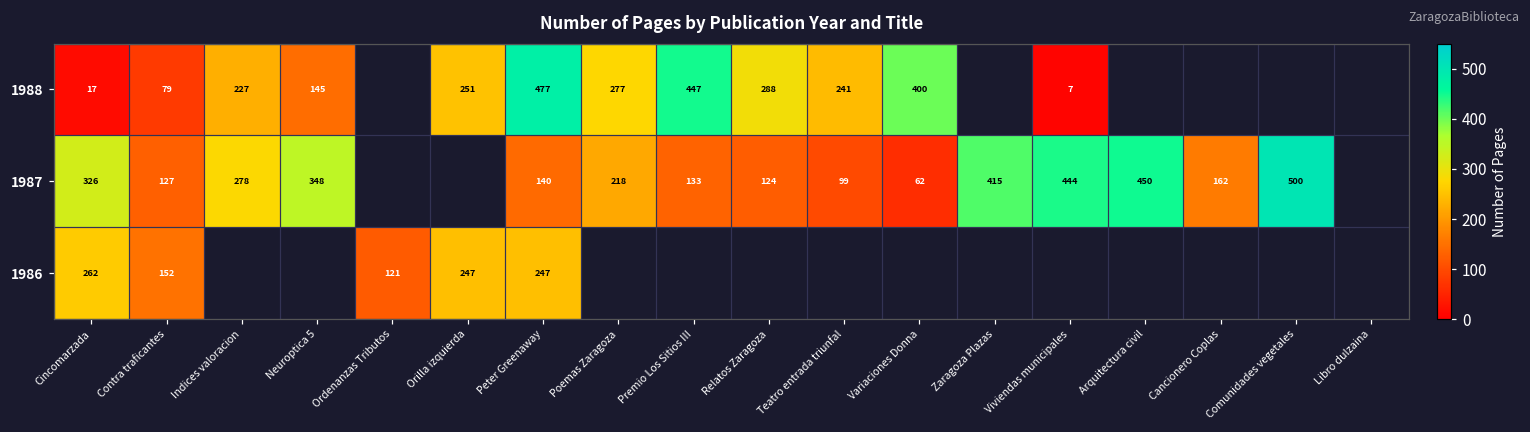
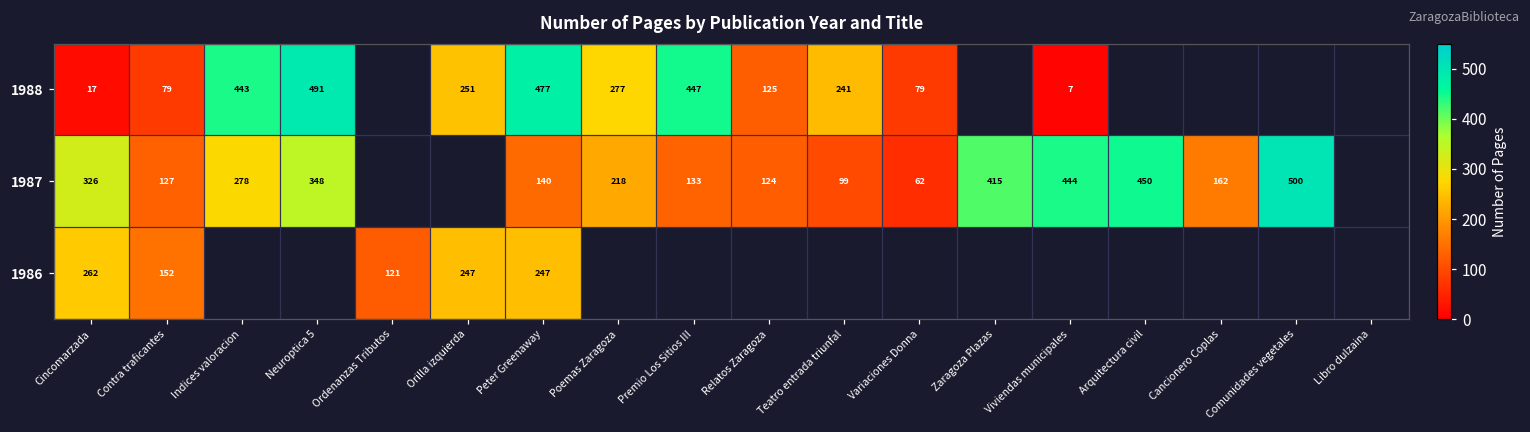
1988, Indices valoracion: 227 -> 443
1988, Neuroptica 5: 145 -> 491
1988, Relatos Zaragoza: 288 -> 125
1988, Variaciones Donna: 400 -> 79
